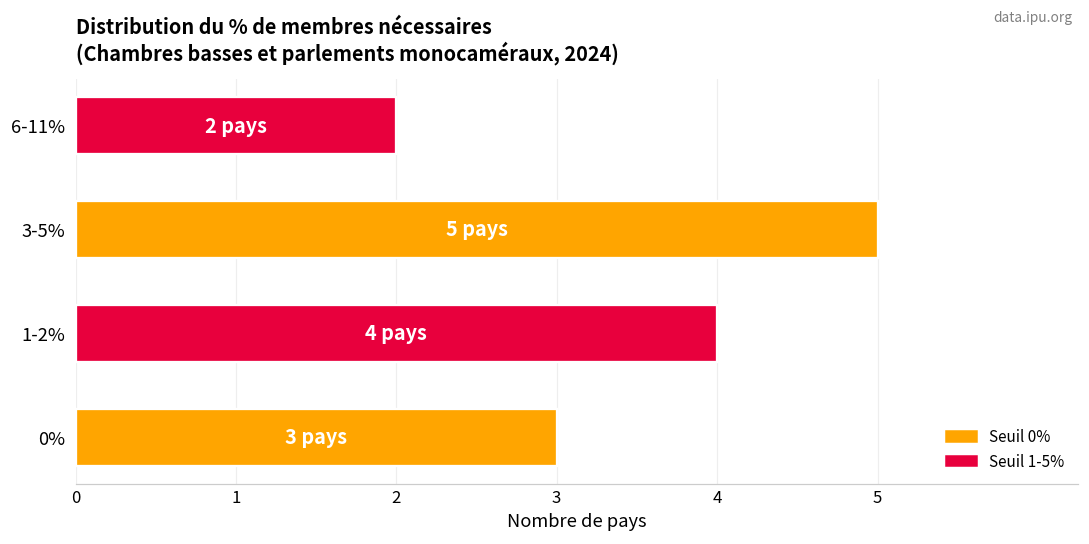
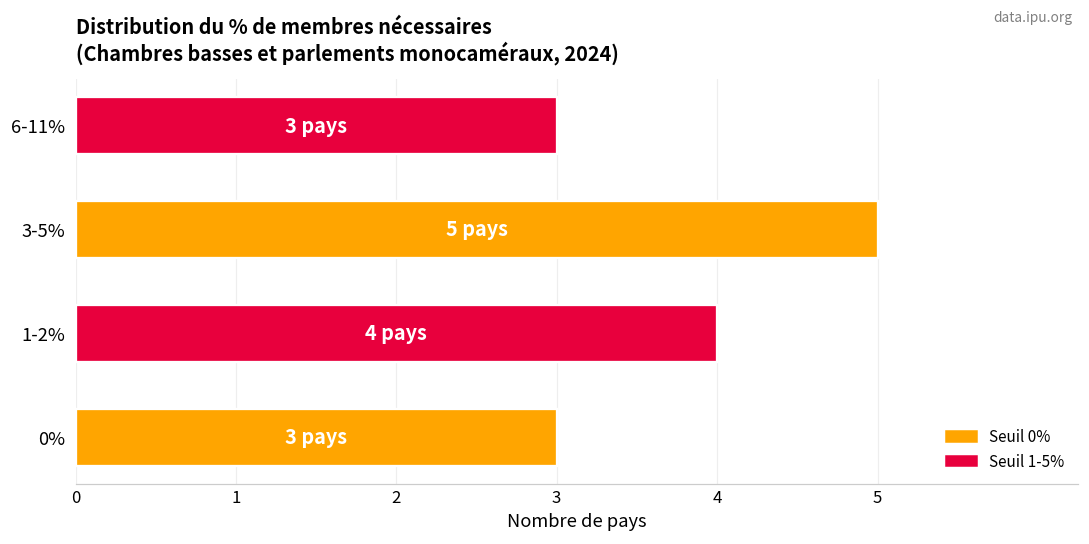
6-11%: 2 -> 3
